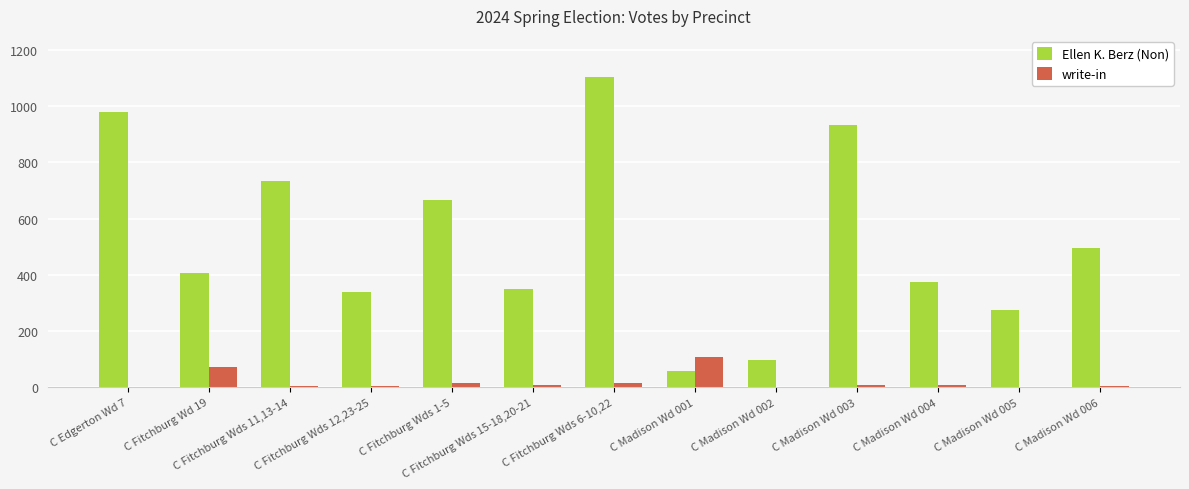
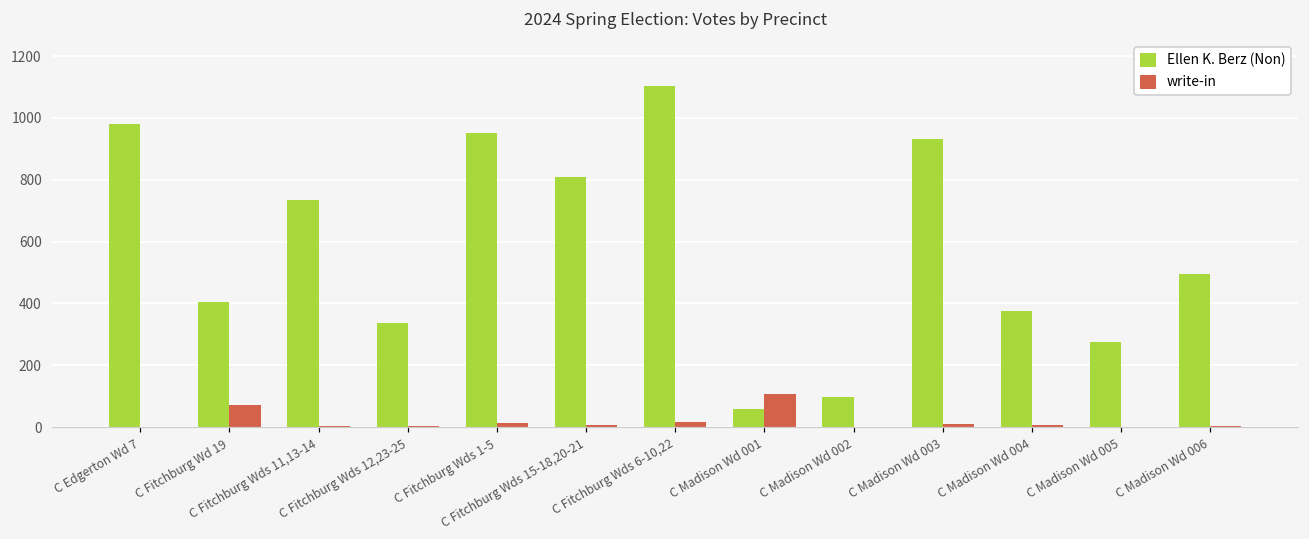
Ellen K. Berz (Non), C Fitchburg Wds 1-5: 670 -> 950
Ellen K. Berz (Non), C Fitchburg Wds 15-18,20-21: 350 -> 810
